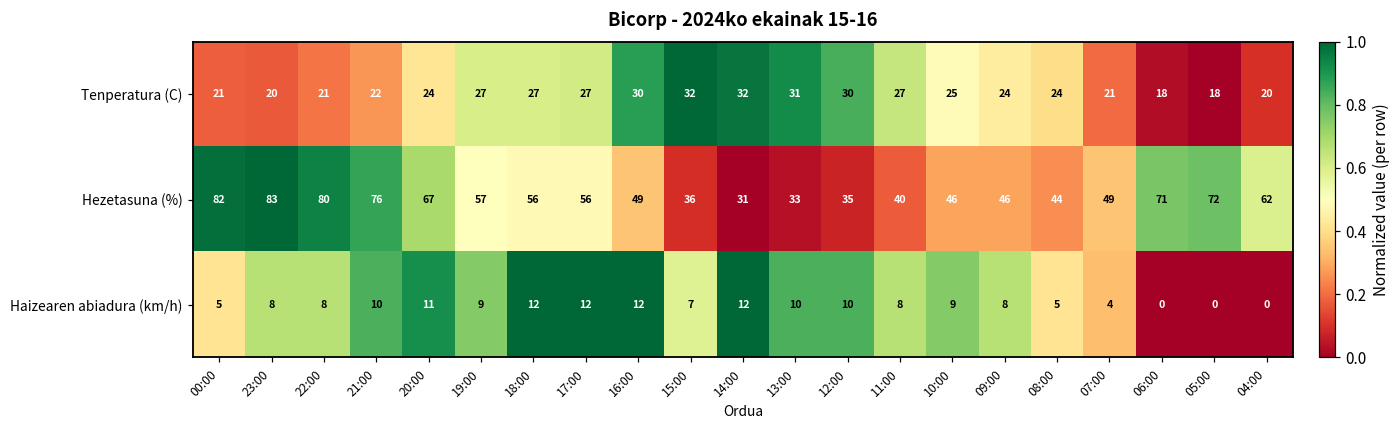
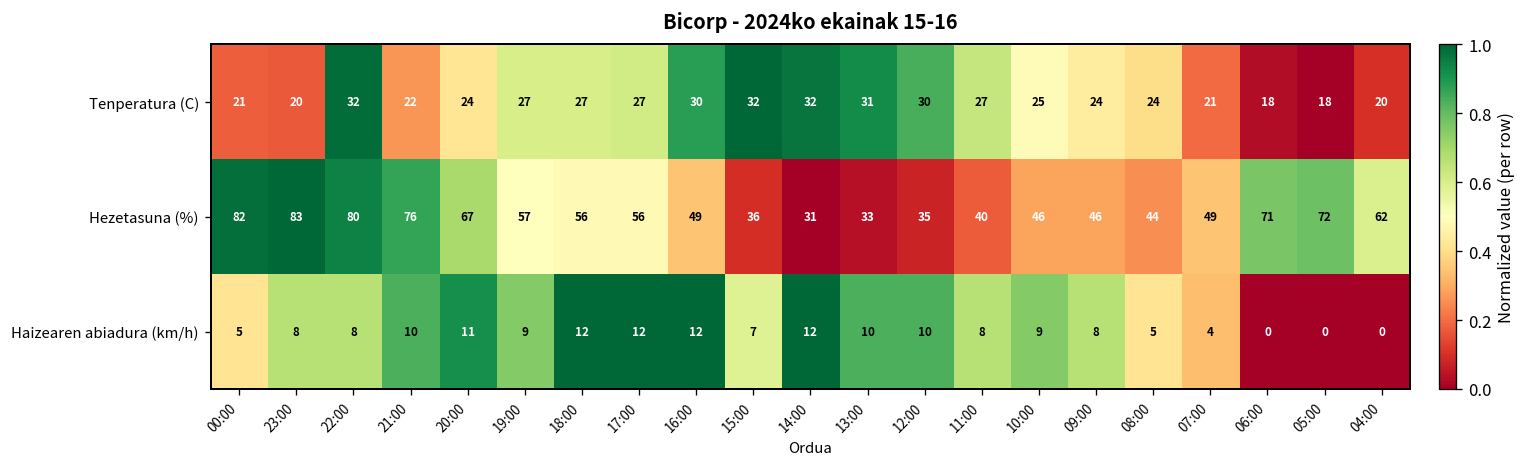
Tenperatura (C), 22:00: 21 -> 32
